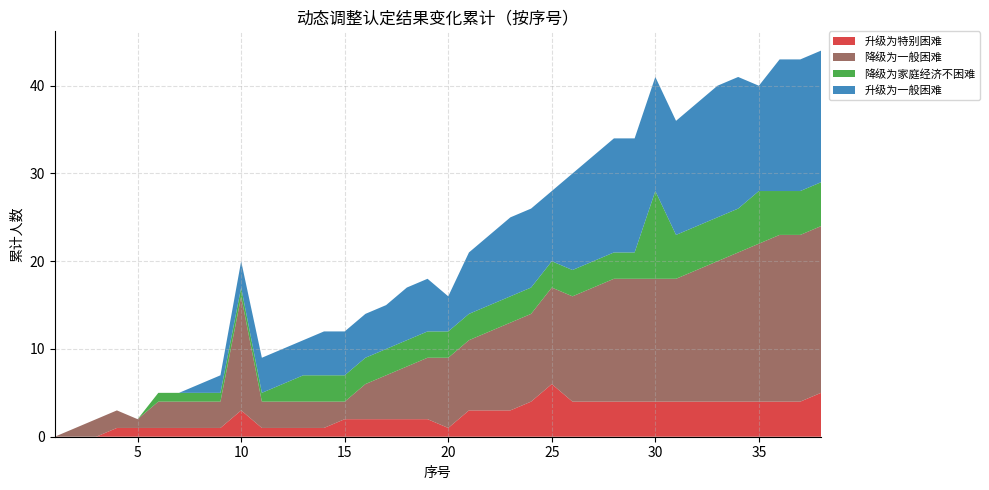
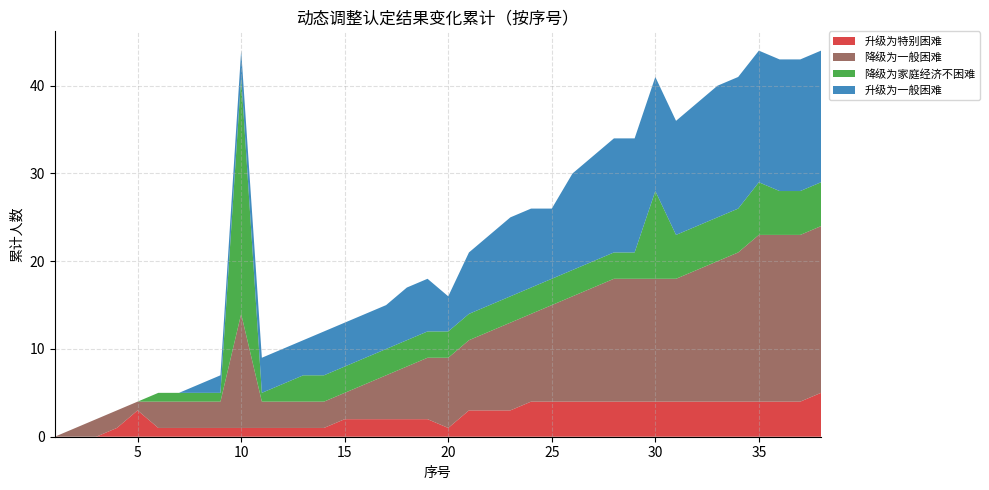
升级为特别困难, 5: 1 -> 3
升级为特别困难, 10: 3 -> 1
降级为家庭经济不困难, 10: 1 -> 27
降级为一般困难, 15: 2 -> 3
升级为特别困难, 25: 6 -> 4
降级为一般困难, 35: 18 -> 19
升级为一般困难, 35: 12 -> 15
